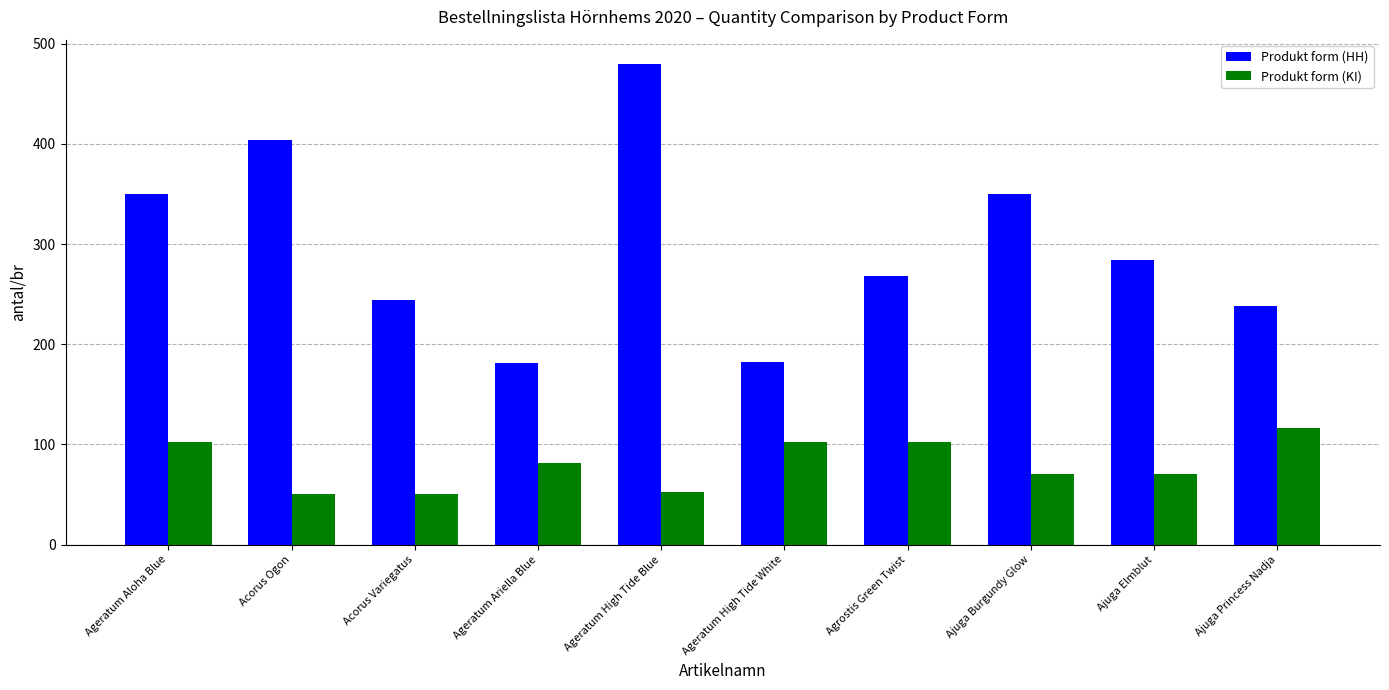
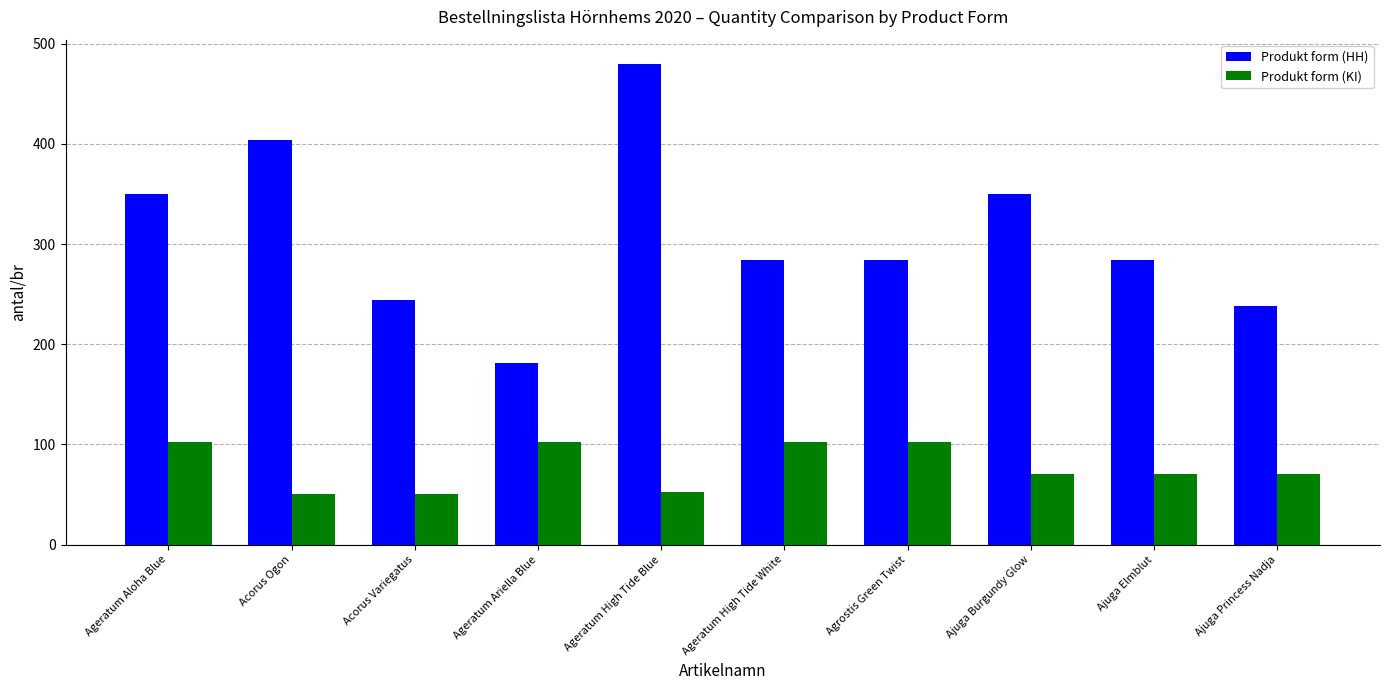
Produkt form (KI), Ageratum Ariella Blue: 81 -> 102
Produkt form (HH), Ageratum High Tide White: 182 -> 284
Produkt form (HH), Agrostis Green Twist: 268 -> 284
Produkt form (KI), Ajuga Princess Nadja: 116 -> 70
